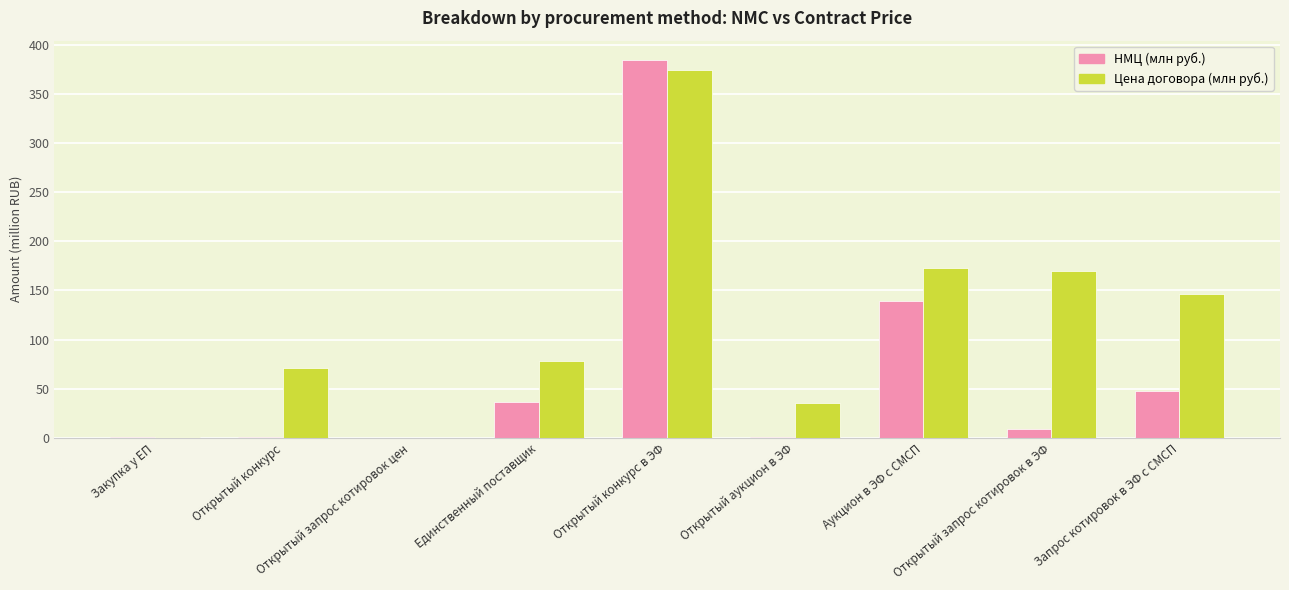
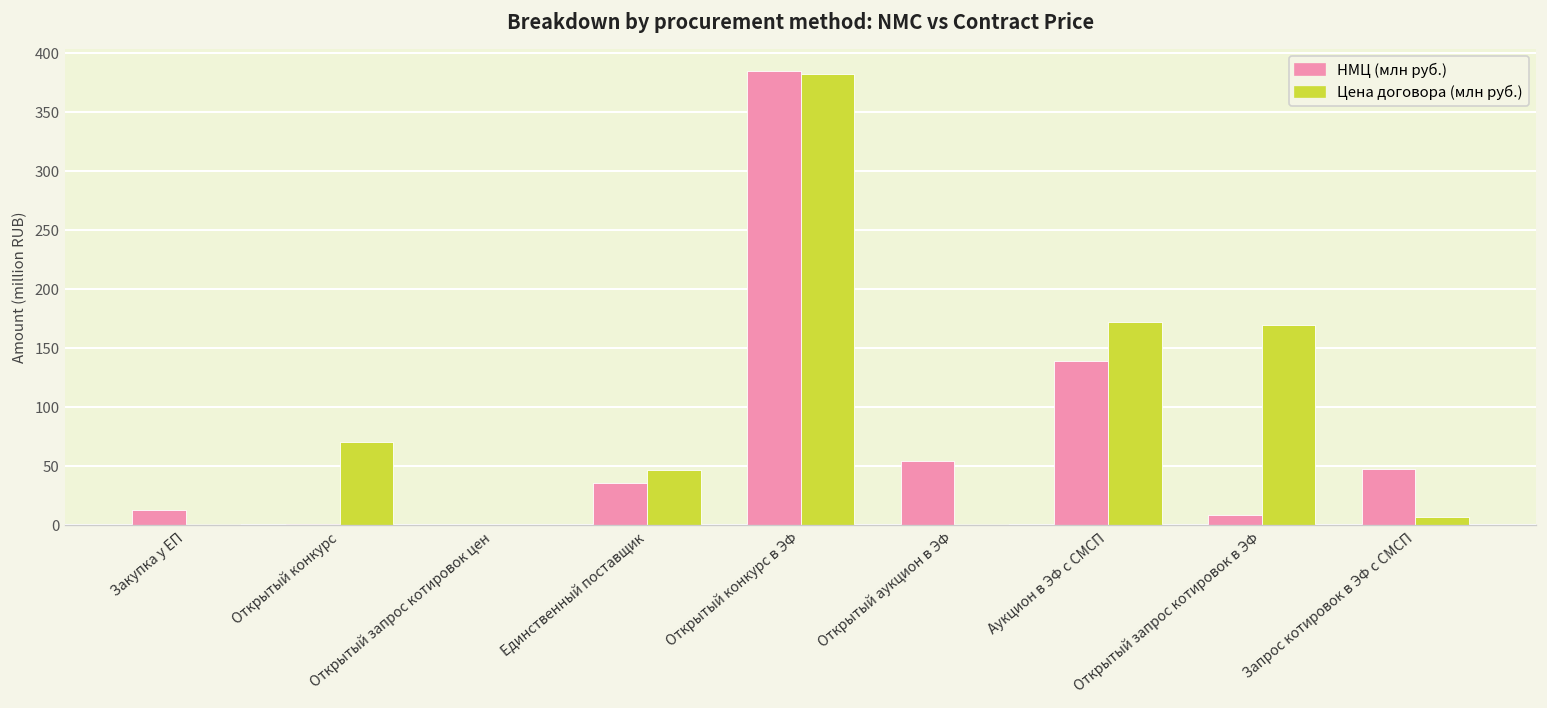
НМЦ (млн руб.), Закупка у ЕП: 0 -> 10
Цена договора (млн руб.), Единственный поставщик: 80 -> 50
Цена договора (млн руб.), Открытый конкурс в ЭФ: 370 -> 380
НМЦ (млн руб.), Открытый аукцион в ЭФ: 0 -> 50
Цена договора (млн руб.), Открытый аукцион в ЭФ: 40 -> 0
Цена договора (млн руб.), Запрос котировок в ЭФ с СМСП: 150 -> 10
